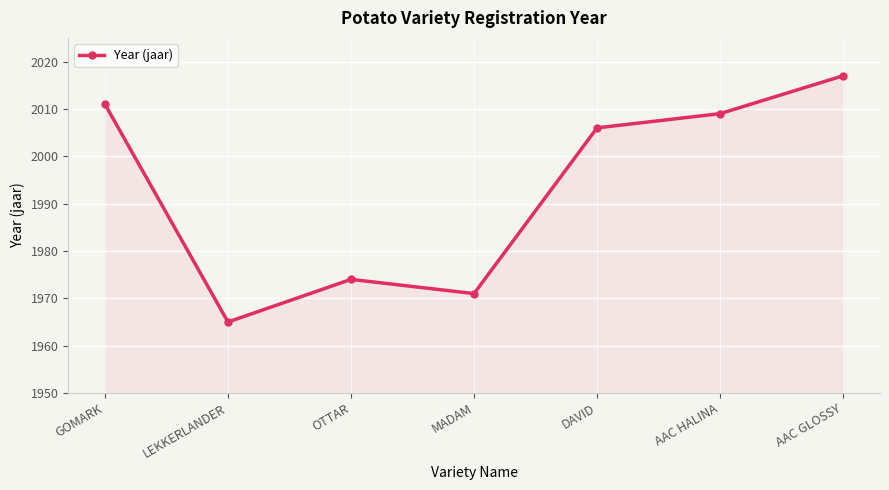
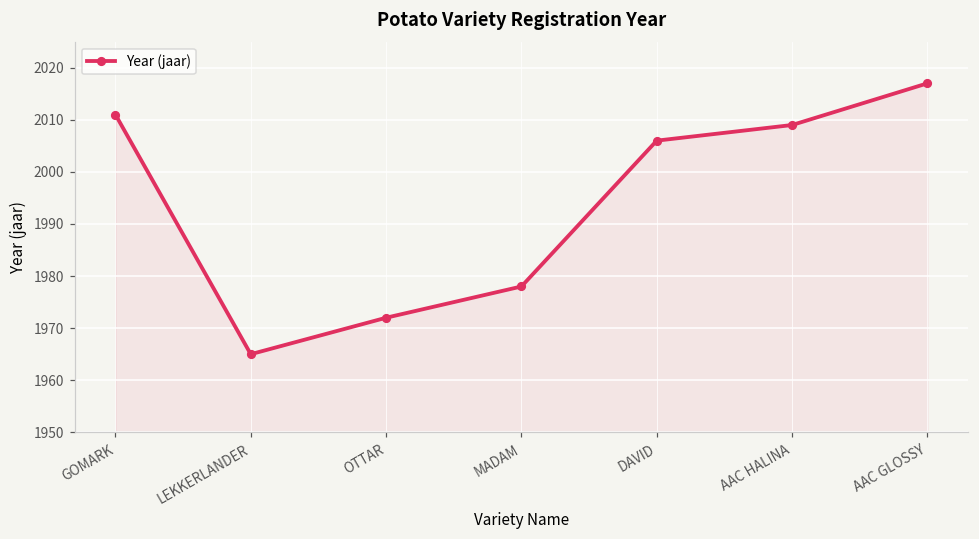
OTTAR: 1974 -> 1972
MADAM: 1971 -> 1978
